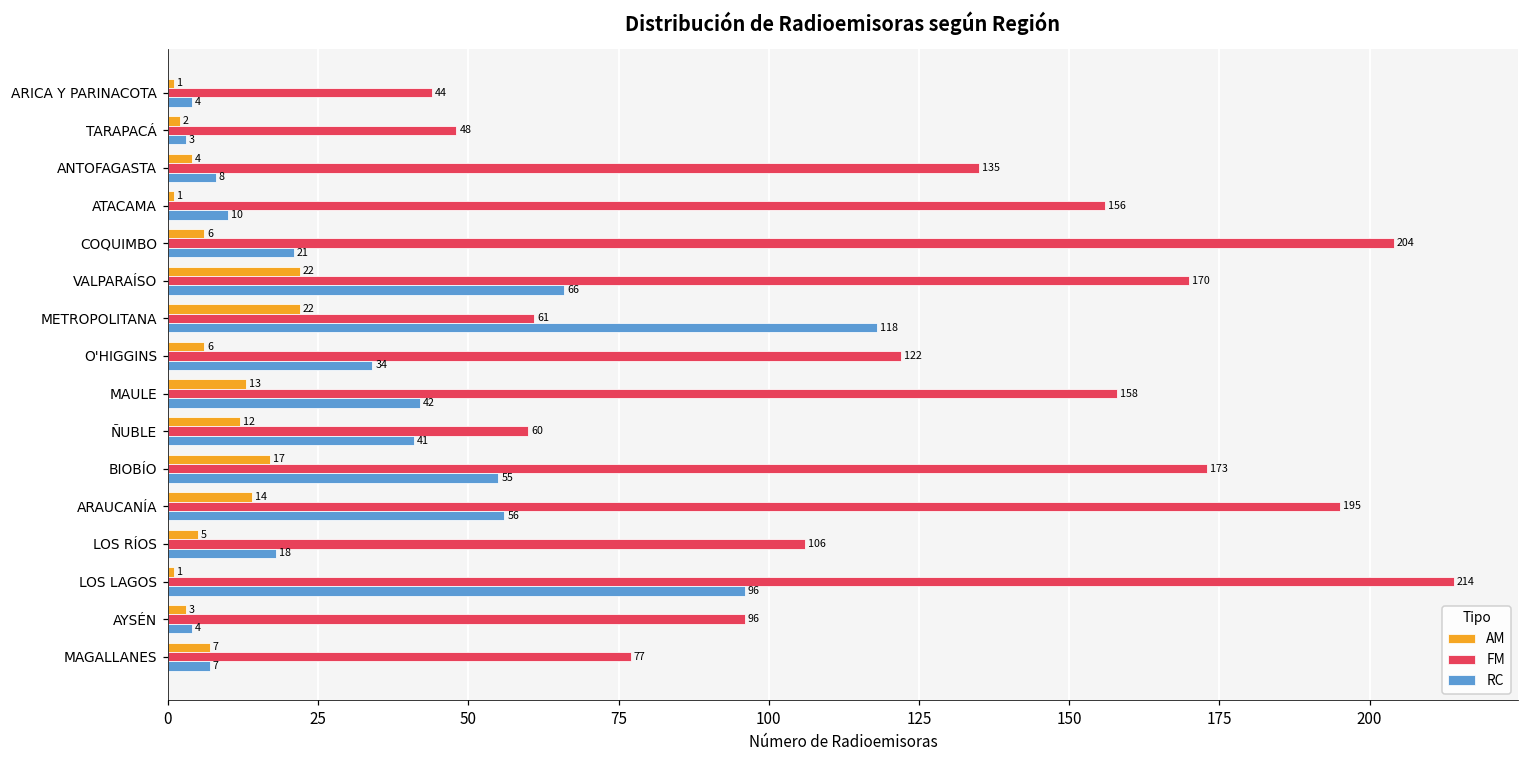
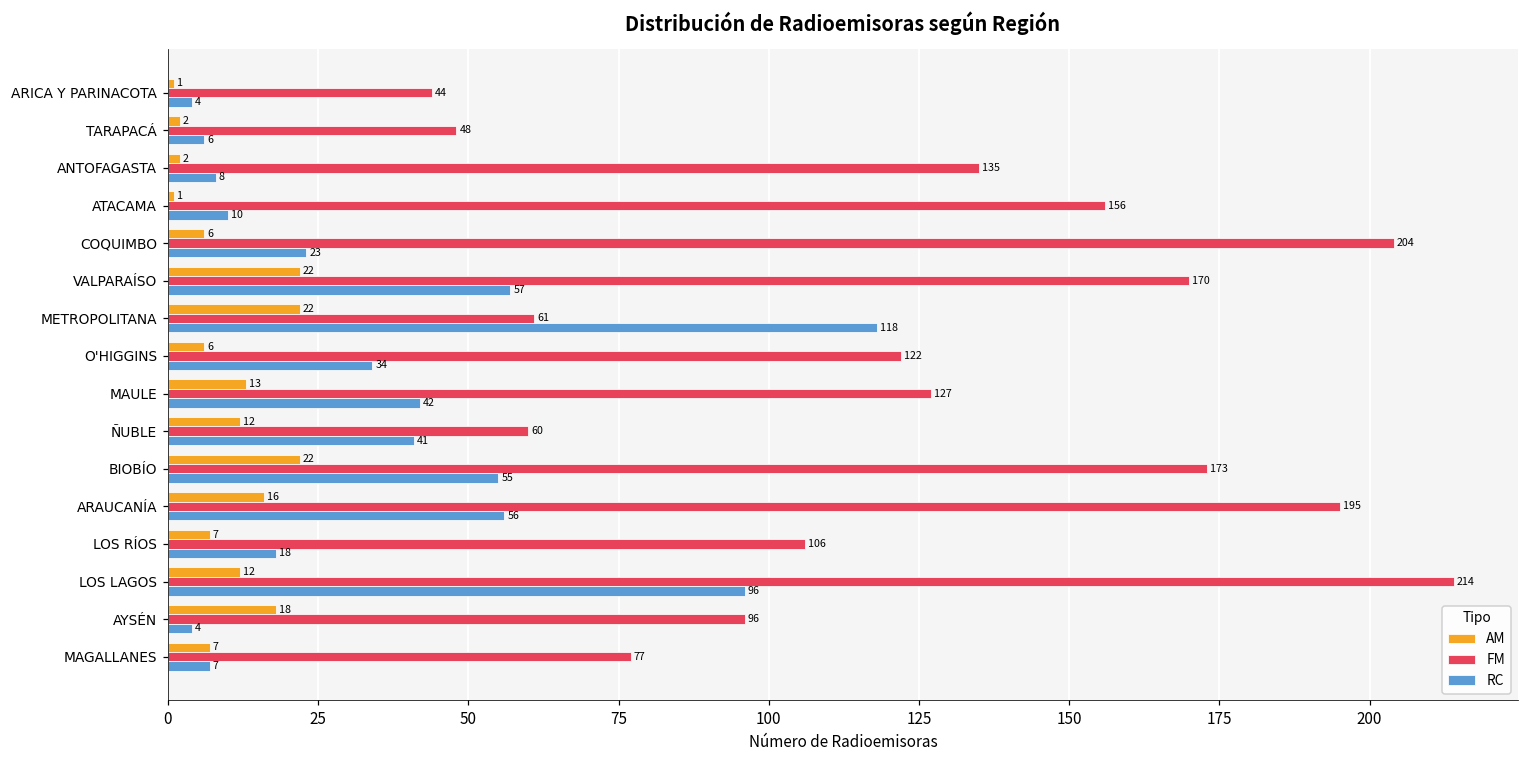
RC, TARAPACÁ: 3 -> 6
AM, ANTOFAGASTA: 4 -> 2
RC, COQUIMBO: 21 -> 23
RC, VALPARAÍSO: 66 -> 57
FM, MAULE: 158 -> 127
AM, BIOBÍO: 17 -> 22
AM, ARAUCANÍA: 14 -> 16
AM, LOS RÍOS: 5 -> 7
AM, LOS LAGOS: 1 -> 12
AM, AYSÉN: 3 -> 18
